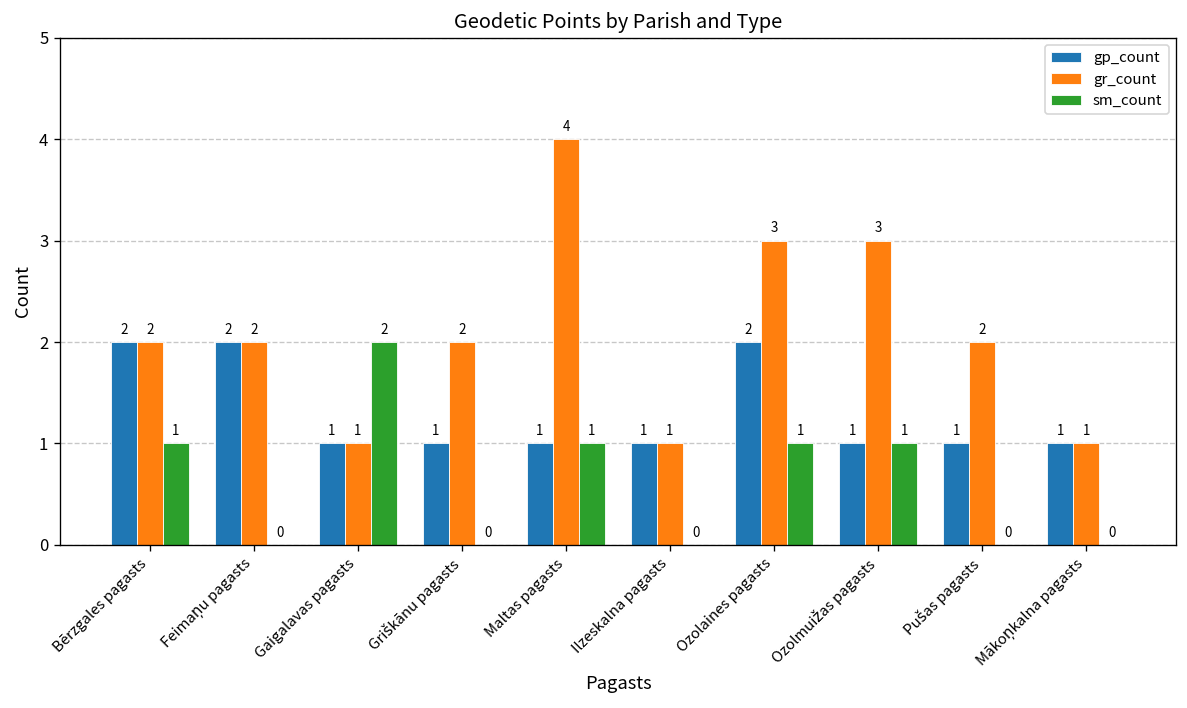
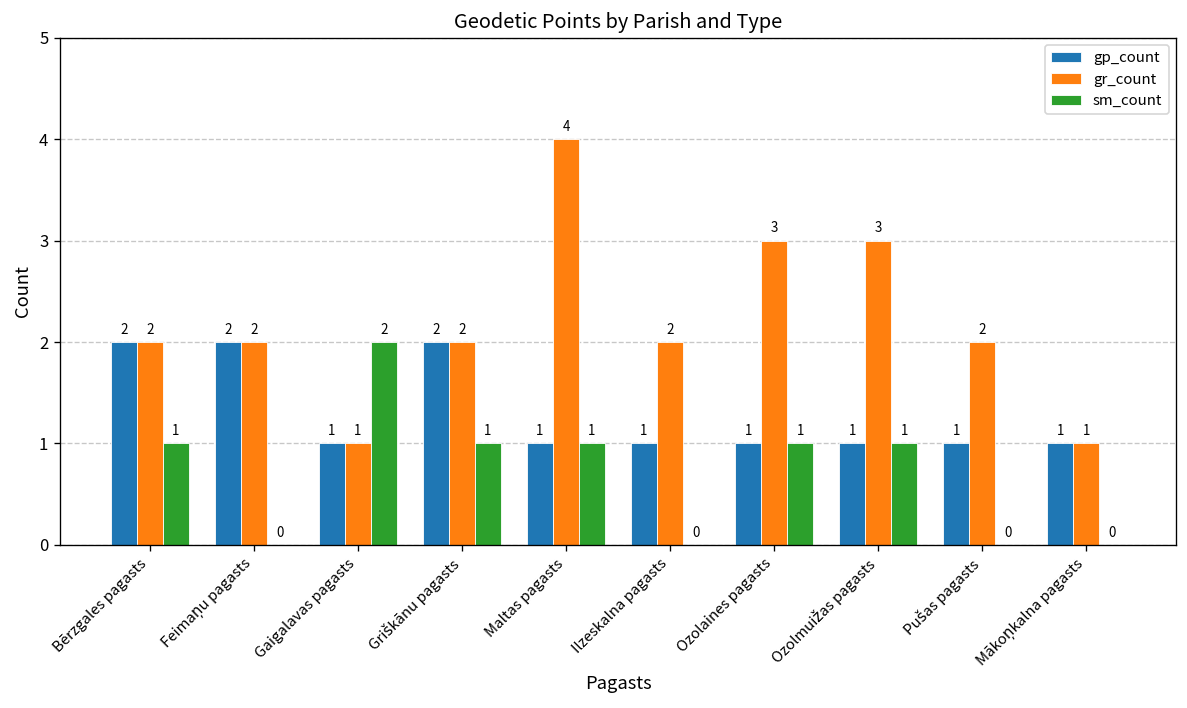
gp_count, Griškānu pagasts: 1 -> 2
sm_count, Griškānu pagasts: 0 -> 1
gr_count, Ilzeskalna pagasts: 1 -> 2
gp_count, Ozolaines pagasts: 2 -> 1
